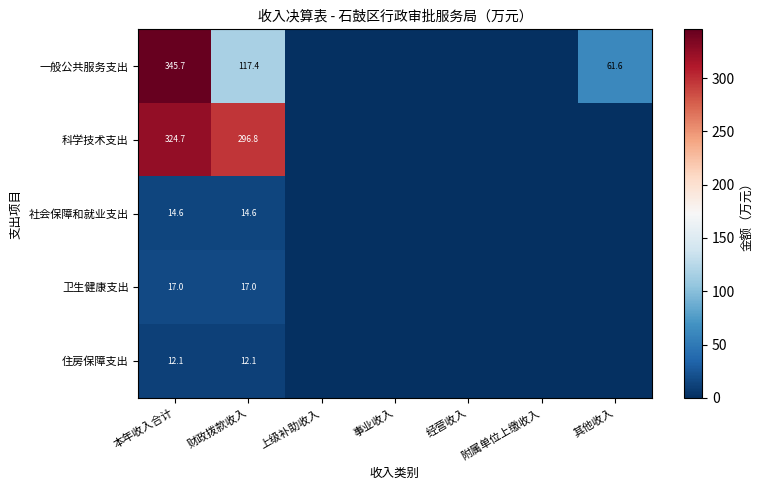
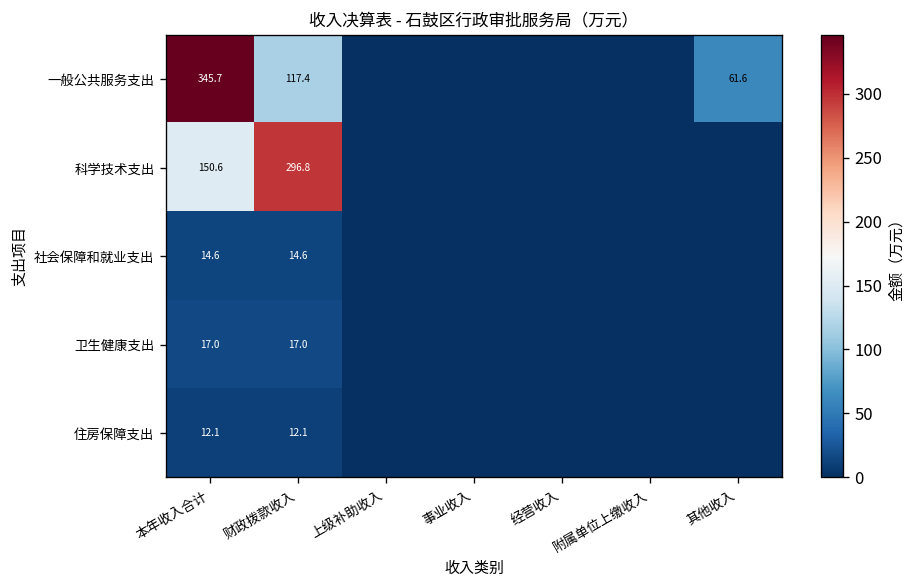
科学技术支出, 本年收入合计: 324.7 -> 150.6
